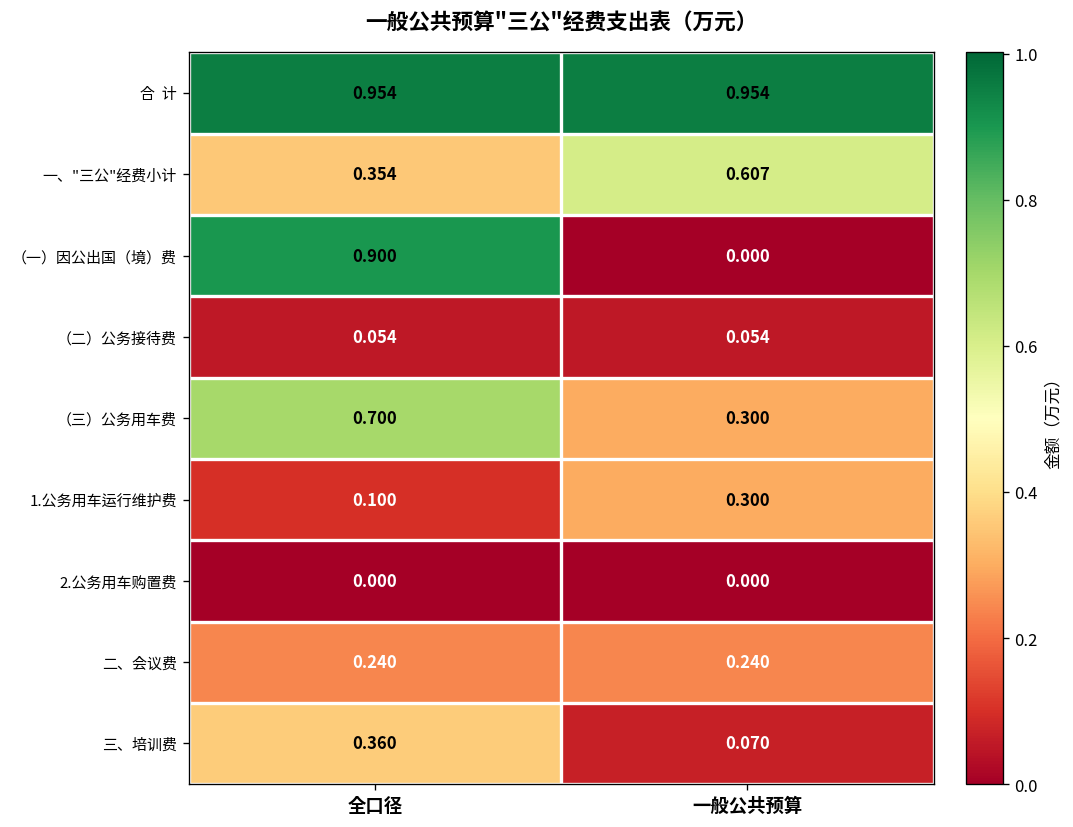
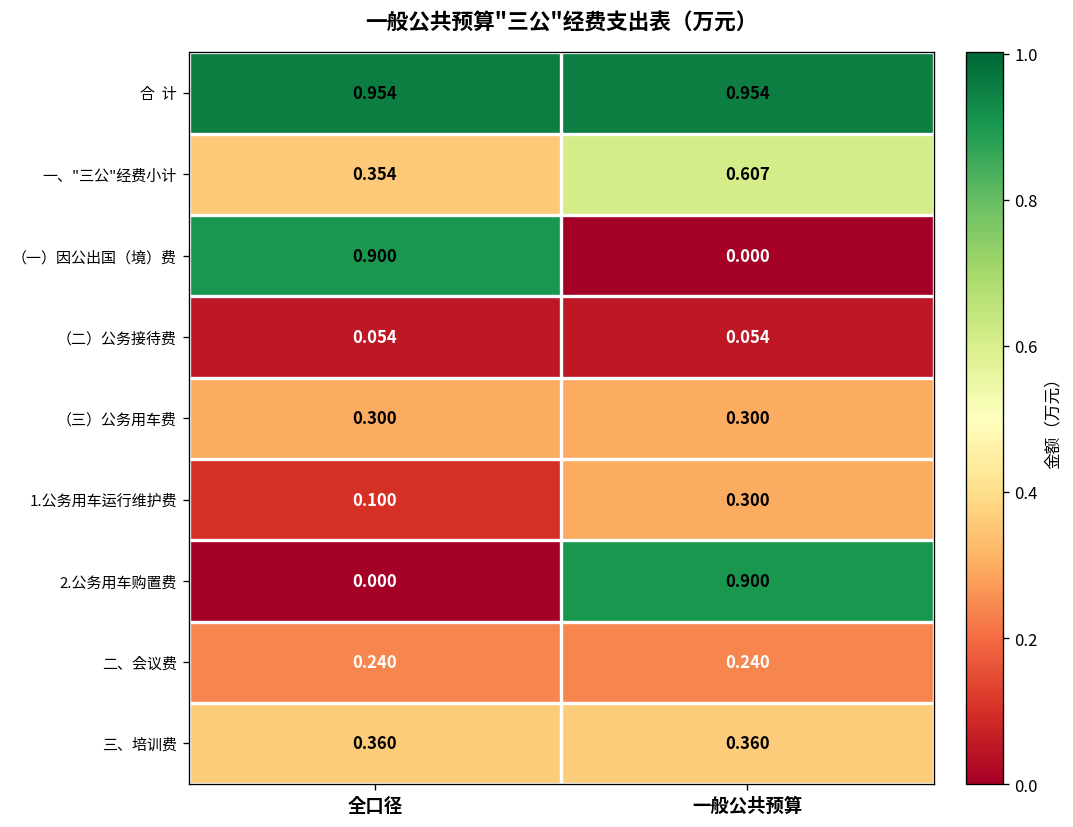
（三）公务用车费, 全口径: 0.700 -> 0.300
2.公务用车购置费, 一般公共预算: 0.000 -> 0.900
三、培训费, 一般公共预算: 0.070 -> 0.360
